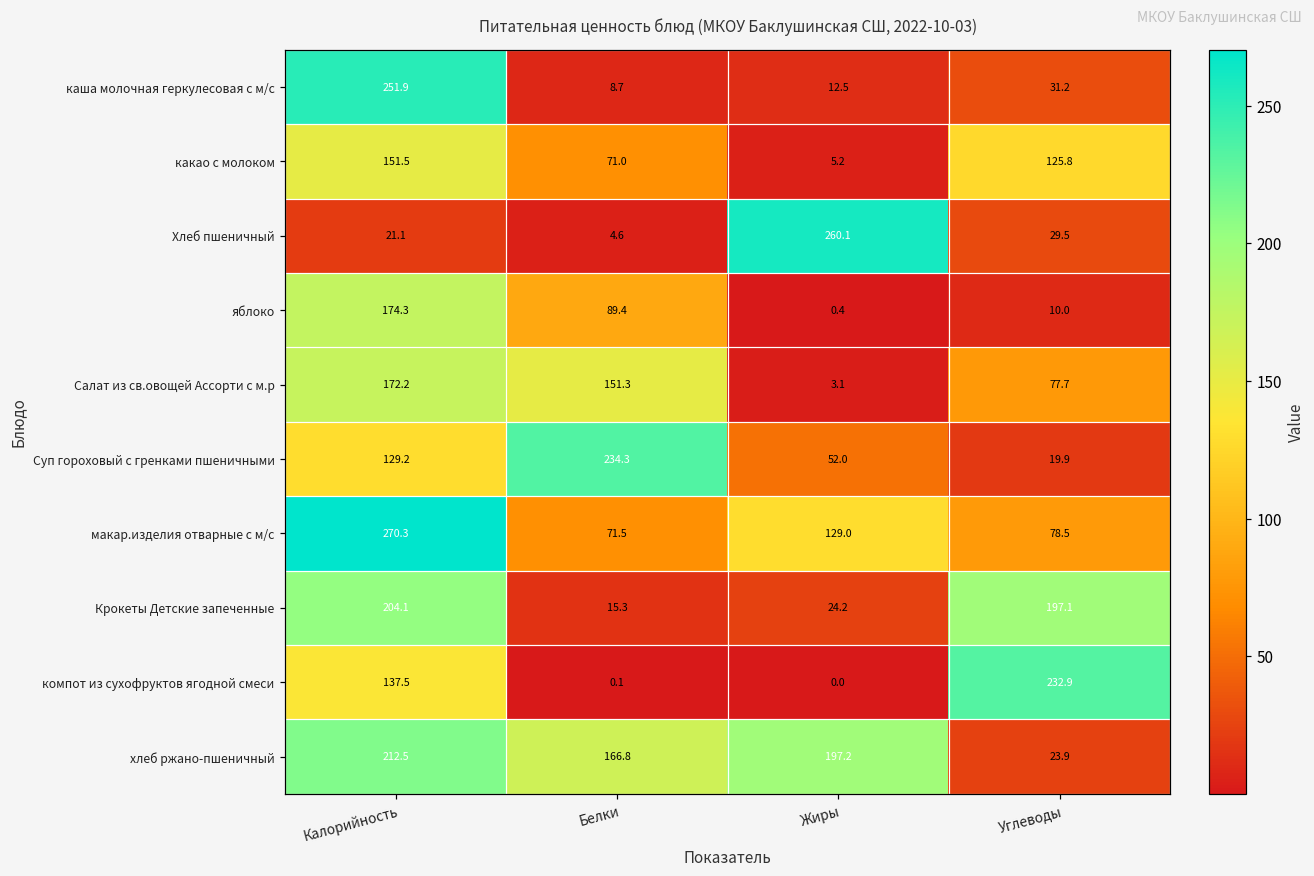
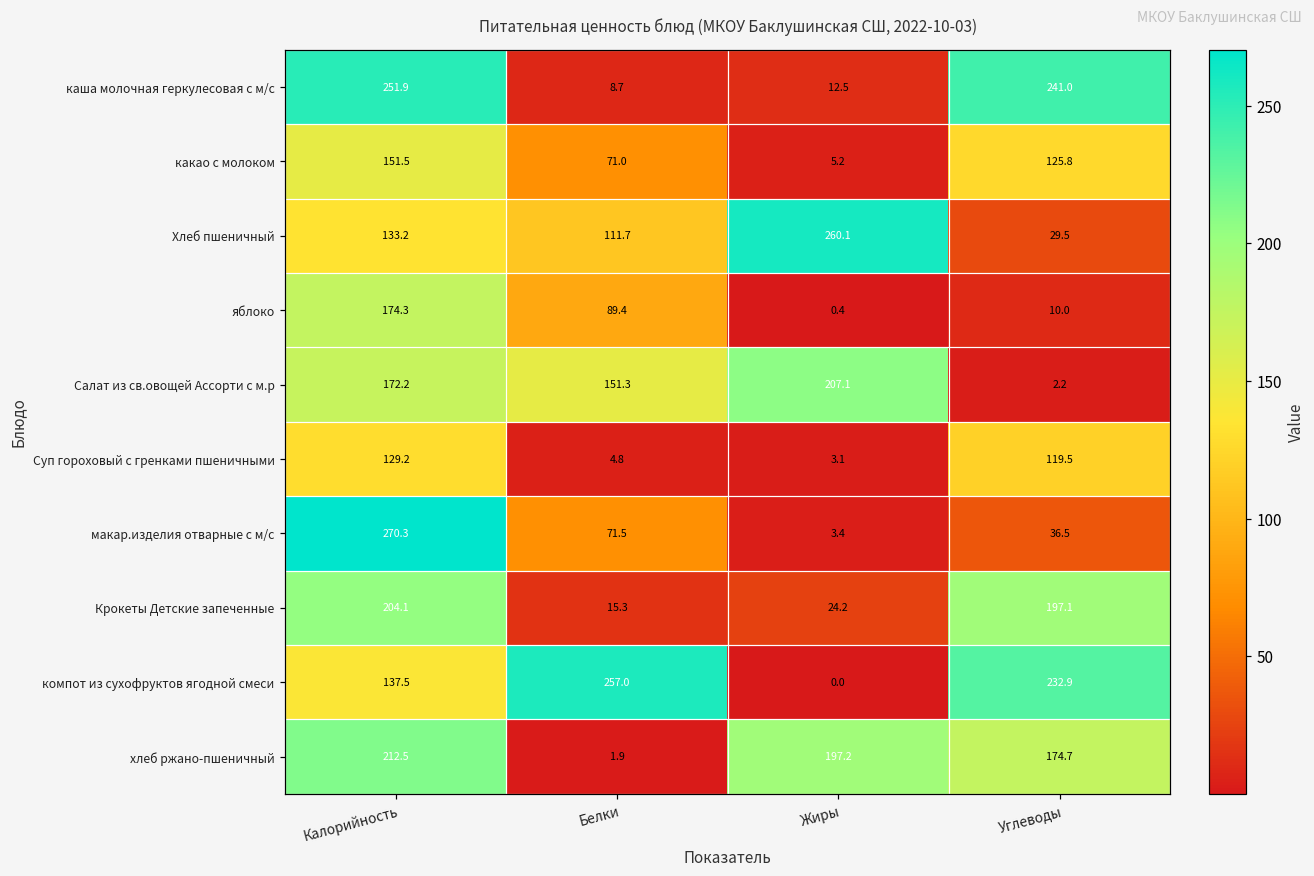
каша молочная геркулесовая с м/с, Углеводы: 31.2 -> 241.0
Хлеб пшеничный, Калорийность: 21.1 -> 133.2
Хлеб пшеничный, Белки: 4.6 -> 111.7
Салат из св.овощей Ассорти с м.р, Жиры: 3.1 -> 207.1
Салат из св.овощей Ассорти с м.р, Углеводы: 77.7 -> 2.2
Суп гороховый с гренками пшеничными, Белки: 234.3 -> 4.8
Суп гороховый с гренками пшеничными, Жиры: 52.0 -> 3.1
Суп гороховый с гренками пшеничными, Углеводы: 19.9 -> 119.5
макар.изделия отварные с м/с, Жиры: 129.0 -> 3.4
макар.изделия отварные с м/с, Углеводы: 78.5 -> 36.5
компот из сухофруктов ягодной смеси, Белки: 0.1 -> 257.0
хлеб ржано-пшеничный, Белки: 166.8 -> 1.9
хлеб ржано-пшеничный, Углеводы: 23.9 -> 174.7
